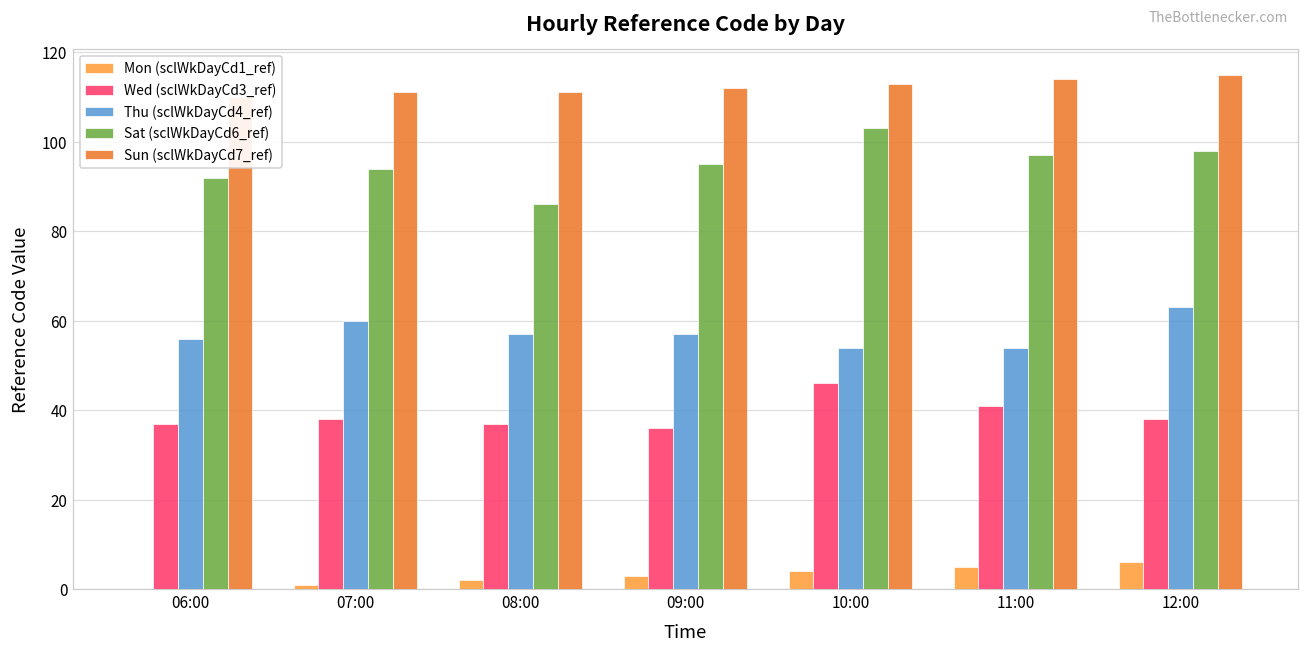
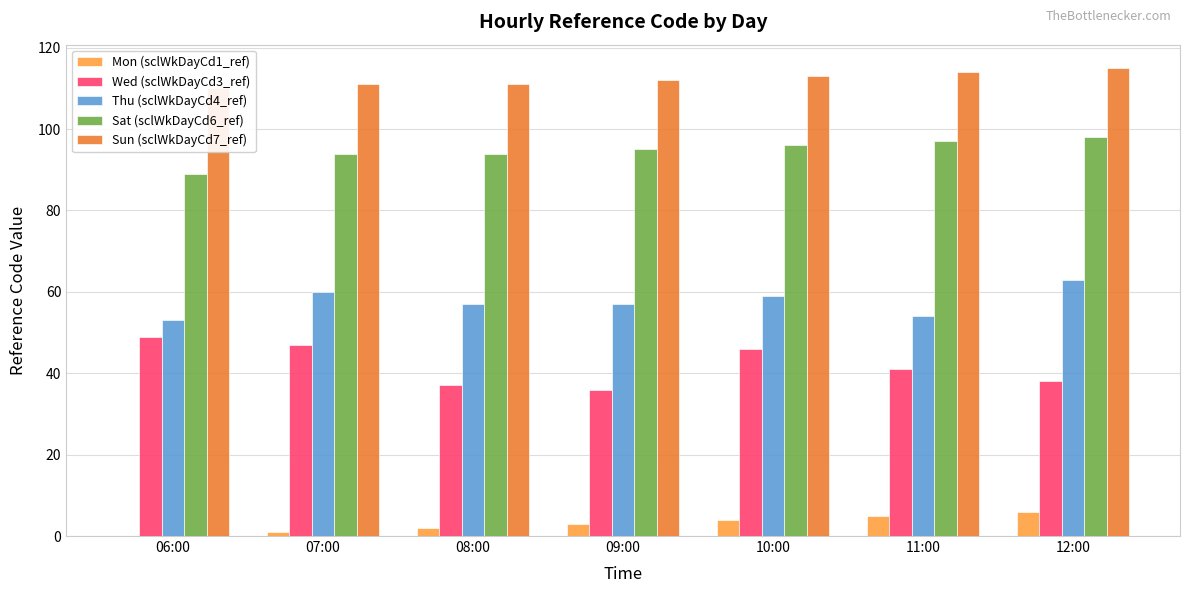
Wed (sclWkDayCd3_ref), 06:00: 37 -> 49
Thu (sclWkDayCd4_ref), 06:00: 56 -> 53
Sat (sclWkDayCd6_ref), 06:00: 92 -> 89
Wed (sclWkDayCd3_ref), 07:00: 38 -> 47
Sat (sclWkDayCd6_ref), 08:00: 86 -> 94
Thu (sclWkDayCd4_ref), 10:00: 54 -> 59
Sat (sclWkDayCd6_ref), 10:00: 103 -> 96
